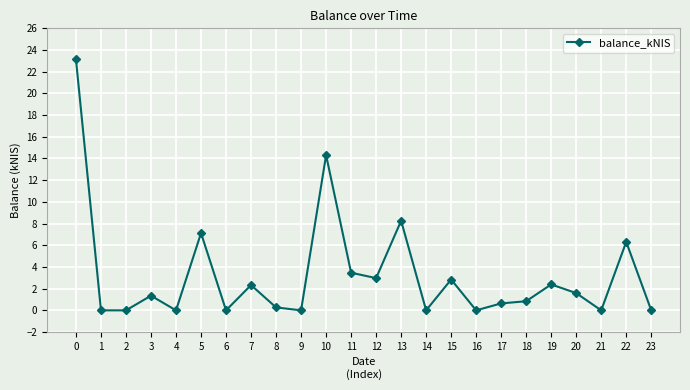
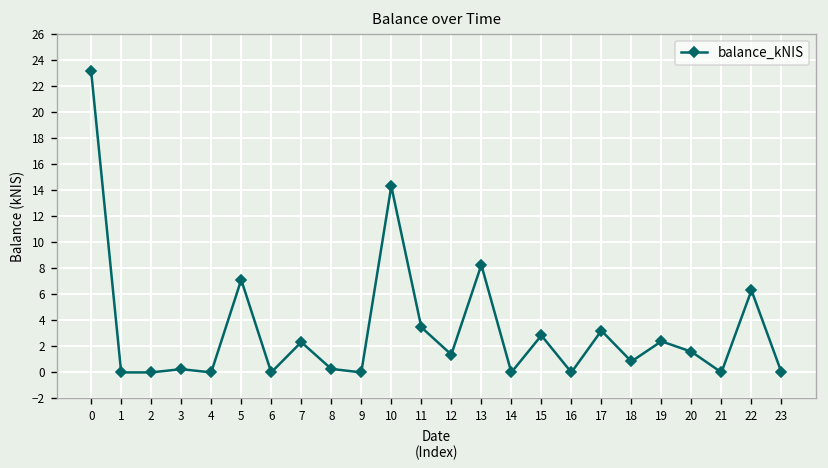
3: 1.4 -> 0.3
12: 3.0 -> 1.4
17: 0.6 -> 3.2
